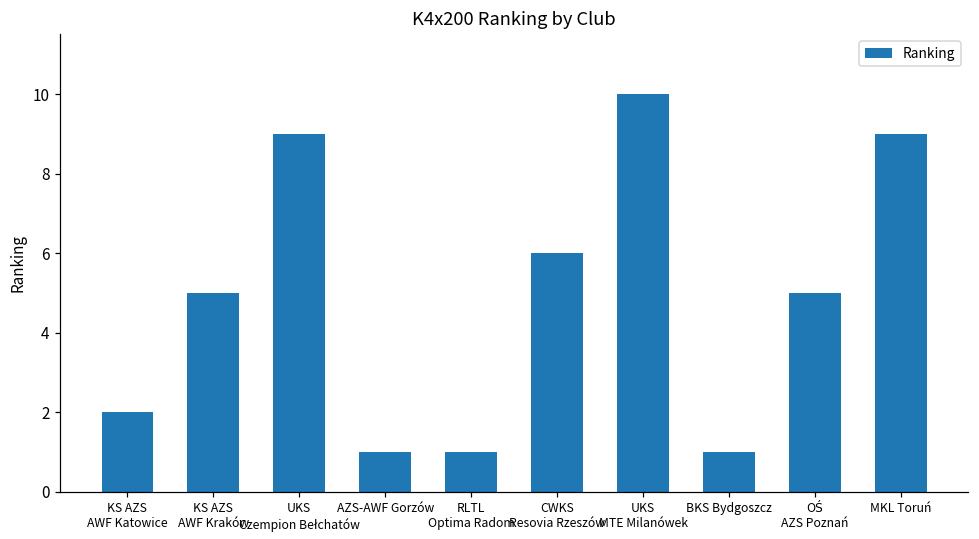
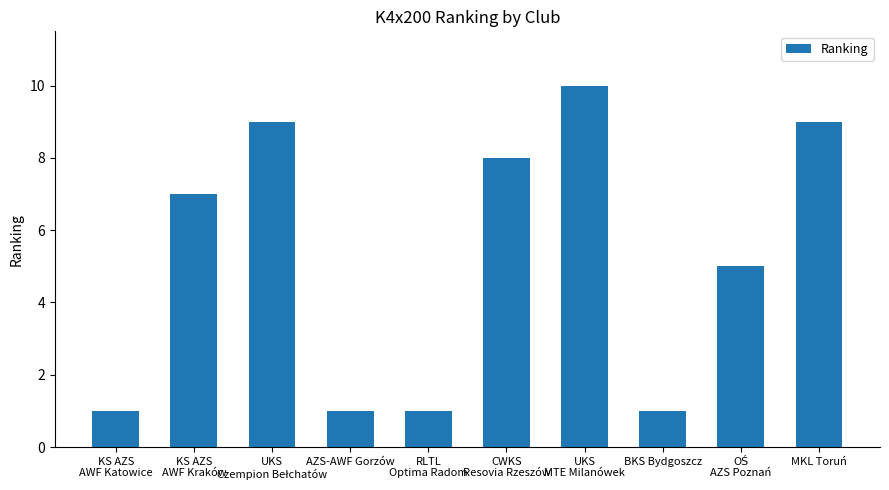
KS AZS AWF Katowice: 2 -> 1
KS AZS AWF Kraków: 5 -> 7
CWKS Resovia Rzeszów: 6 -> 8
